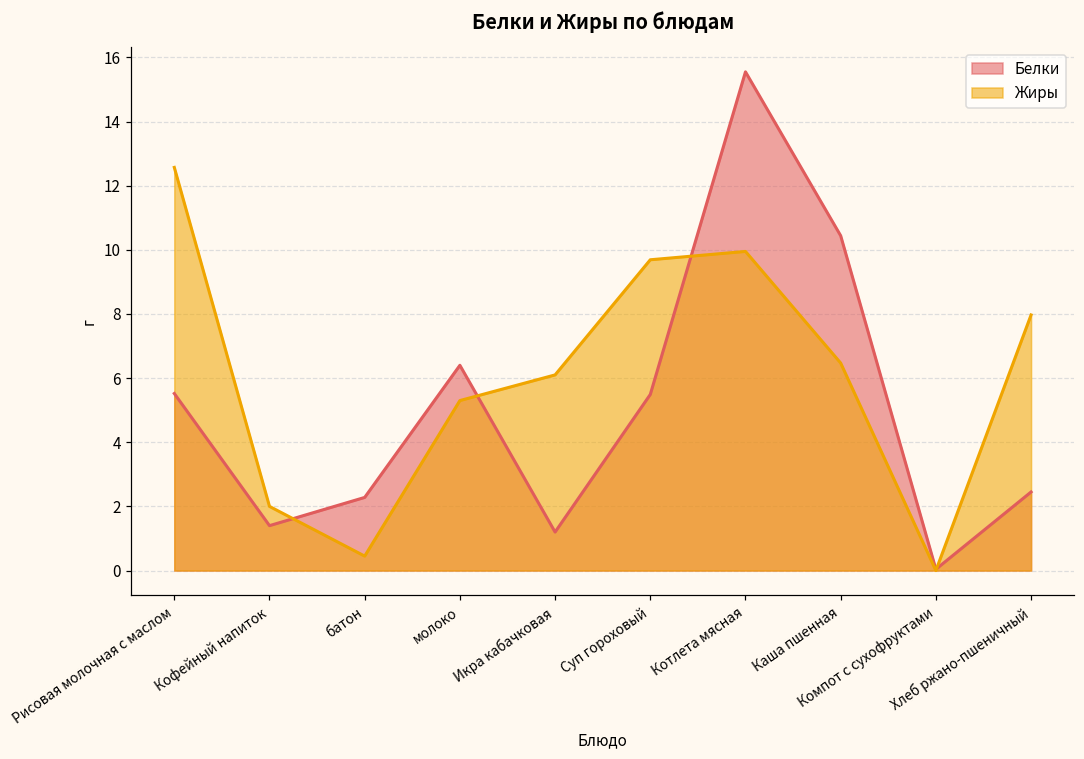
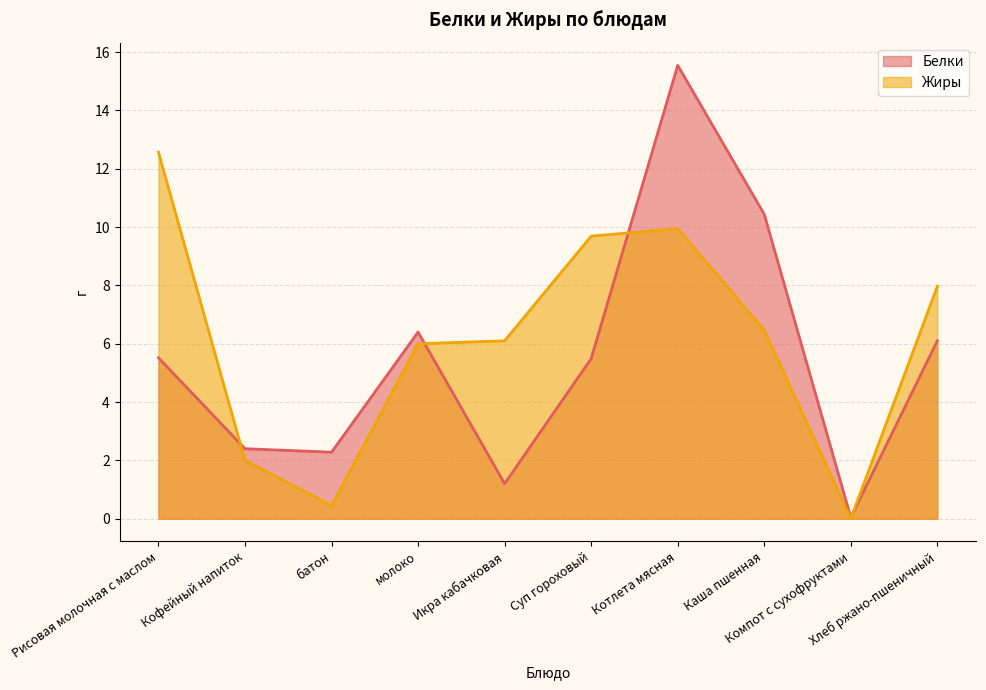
Белки, Кофейный напиток: 1.4 -> 2.4
Жиры, молоко: 5.3 -> 6.0
Белки, Хлеб ржано-пшеничный: 2.5 -> 6.1
